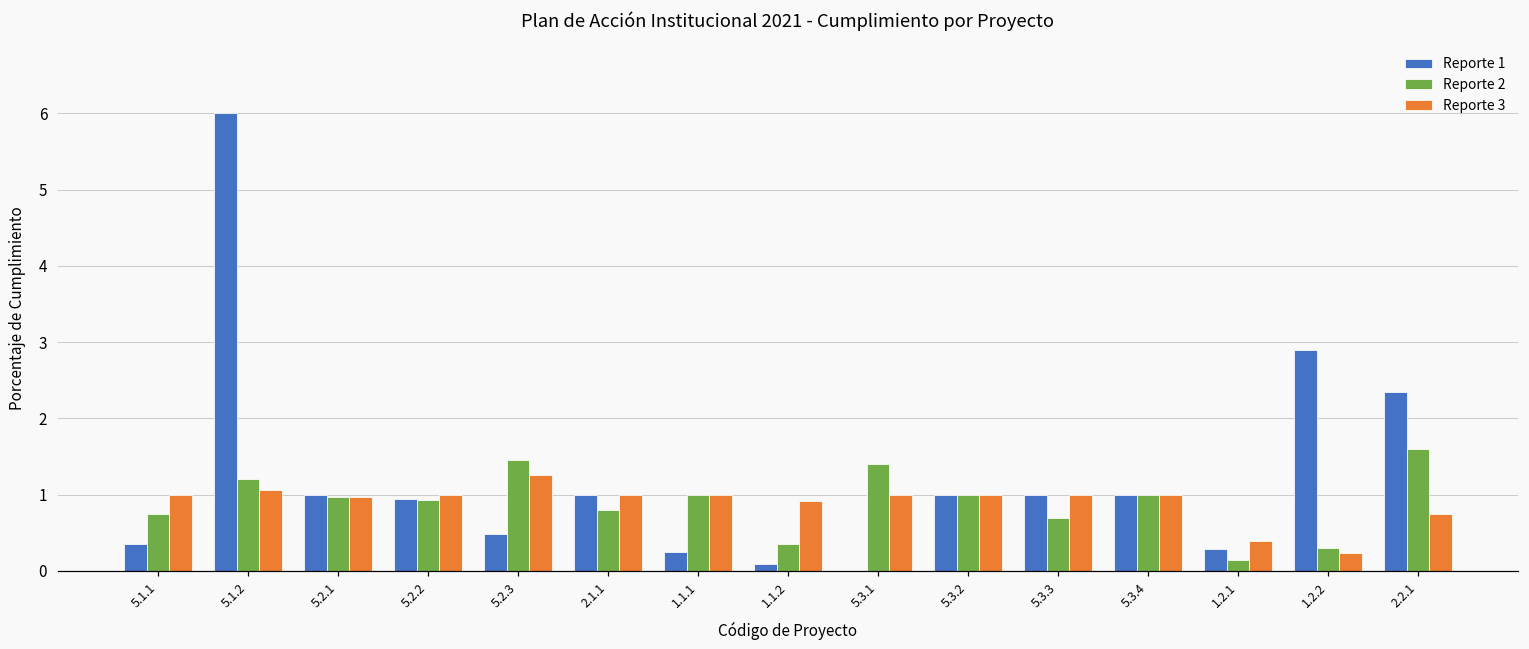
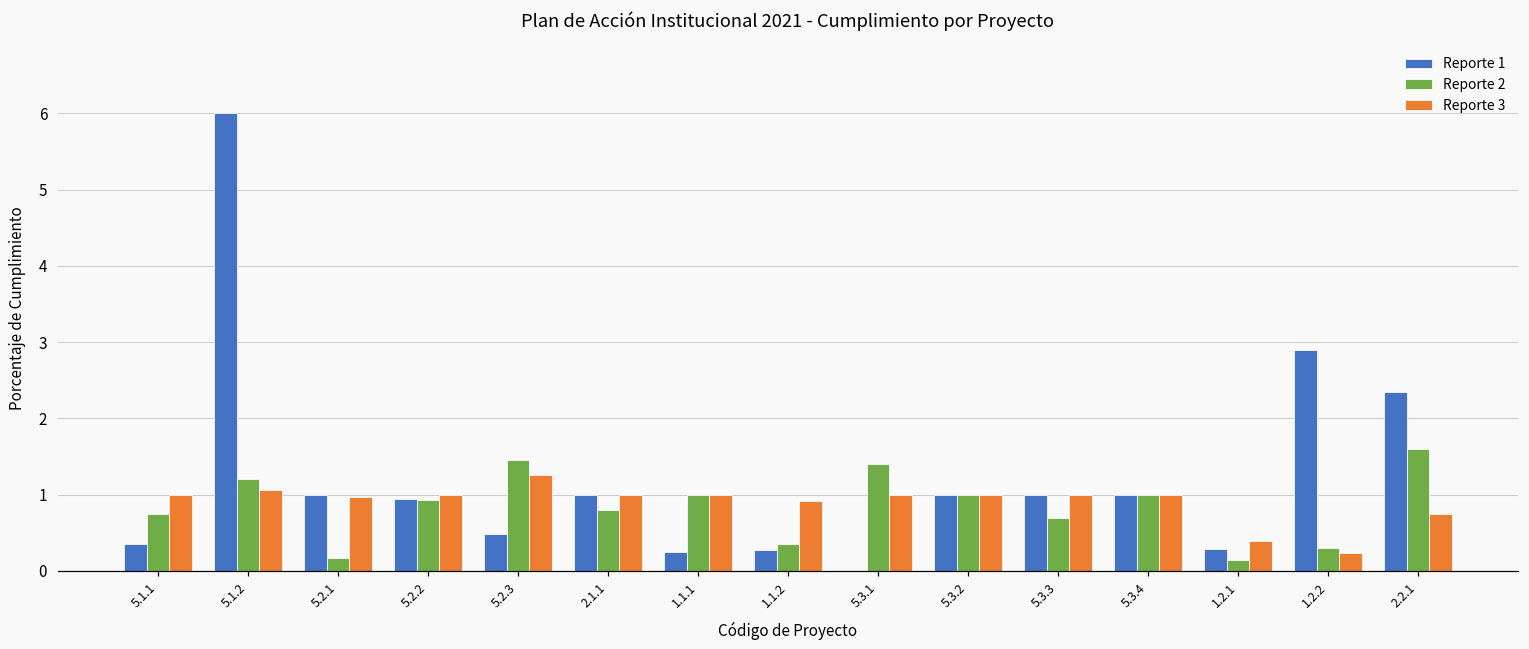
Reporte 2, 5.2.1: 1.0 -> 0.2
Reporte 1, 1.1.2: 0.1 -> 0.3
